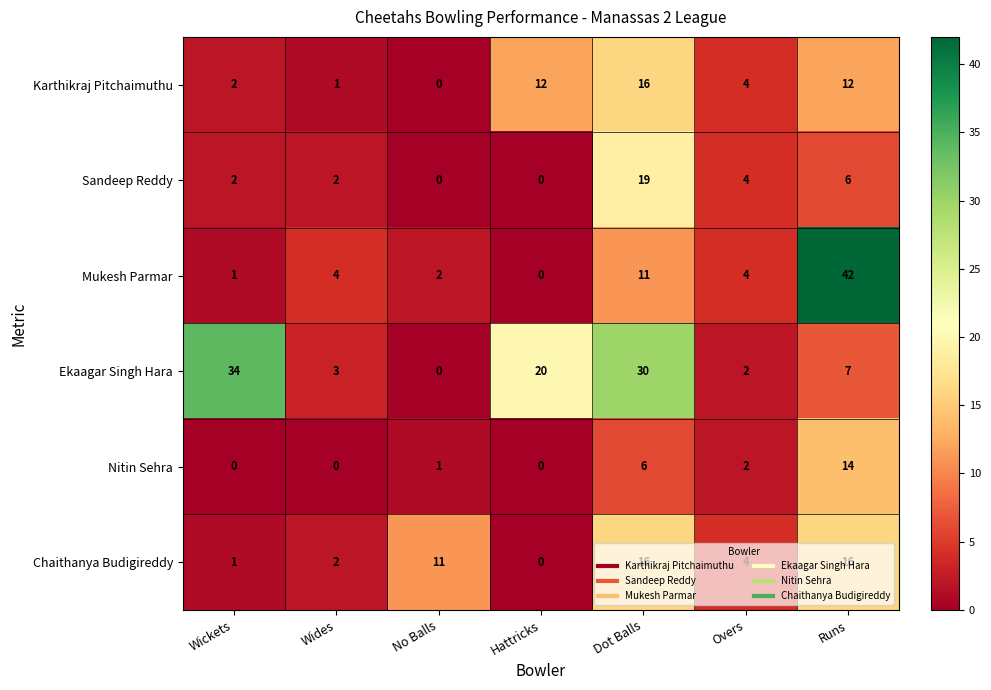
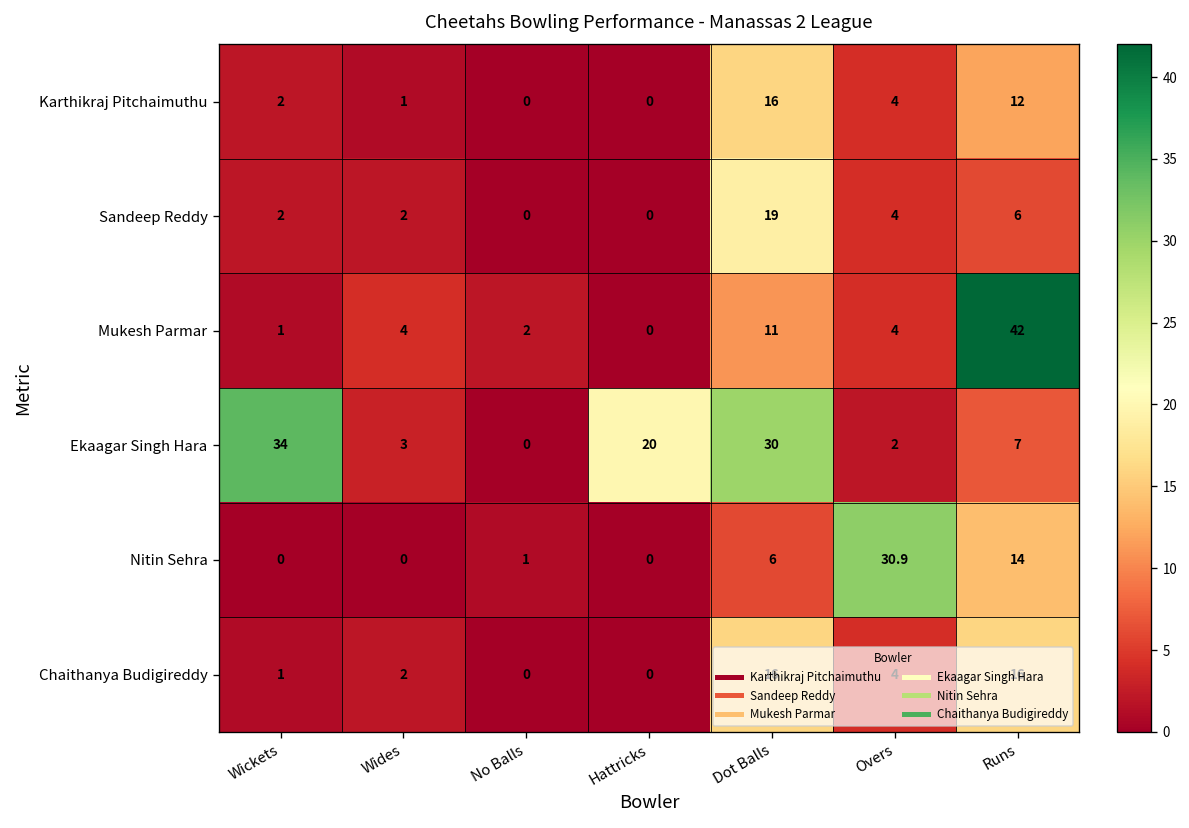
Karthikraj Pitchaimuthu, Hattricks: 12 -> 0
Nitin Sehra, Overs: 2 -> 30.9
Chaithanya Budigireddy, No Balls: 11 -> 0
